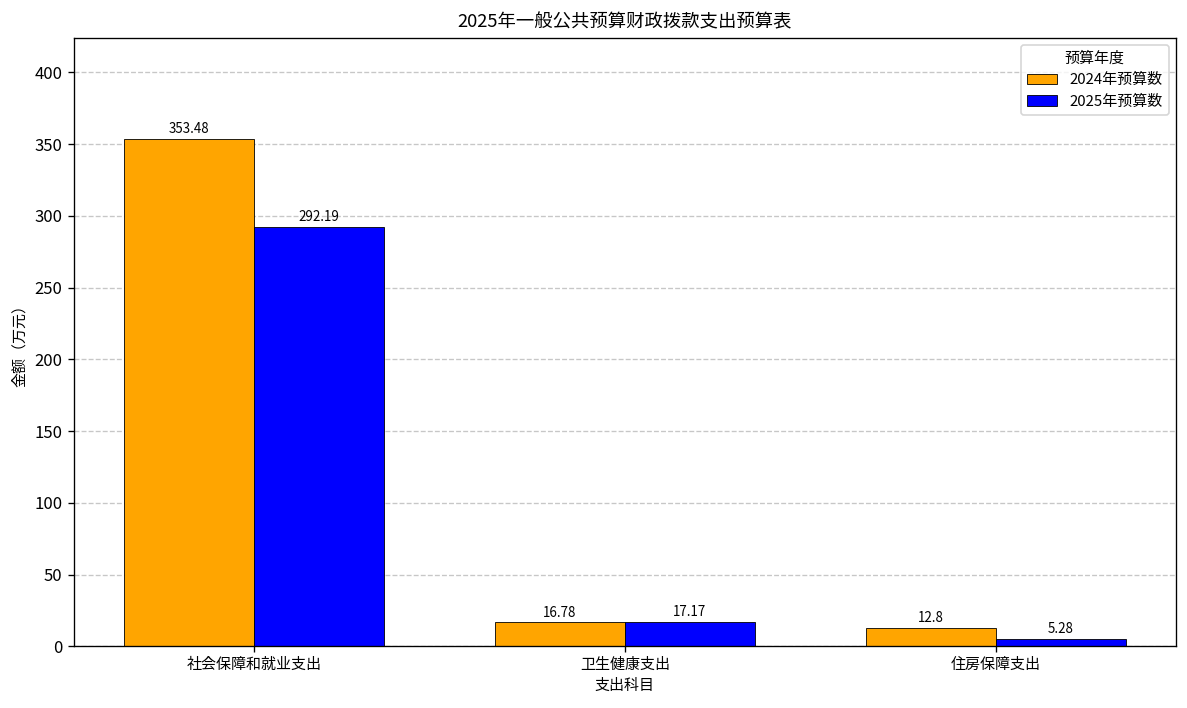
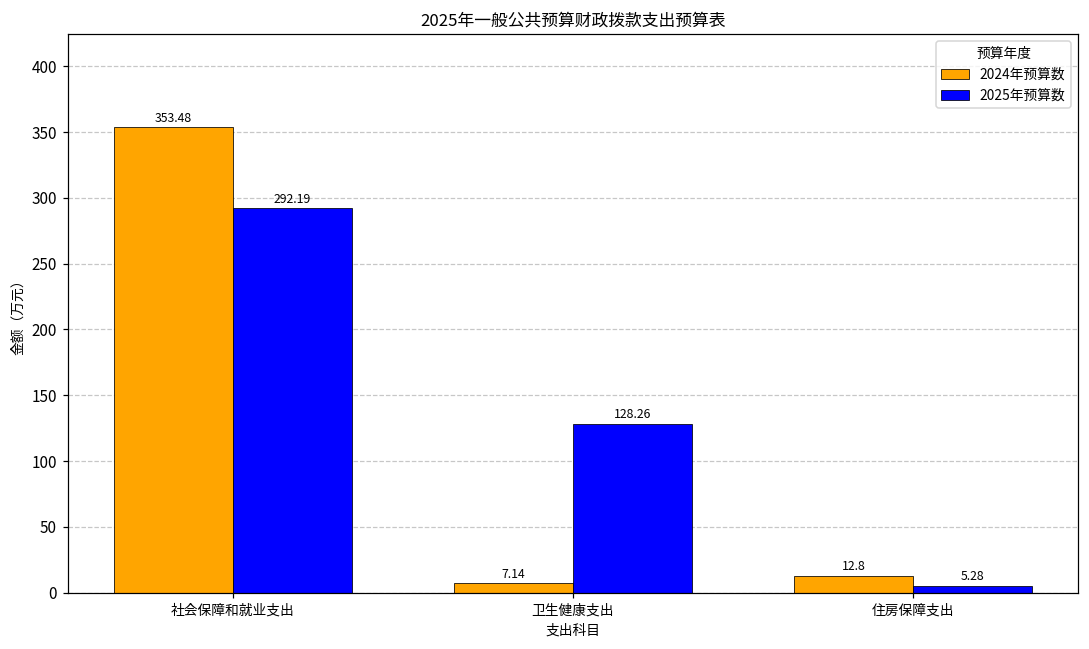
2024年预算数, 卫生健康支出: 16.78 -> 7.14
2025年预算数, 卫生健康支出: 17.17 -> 128.26
